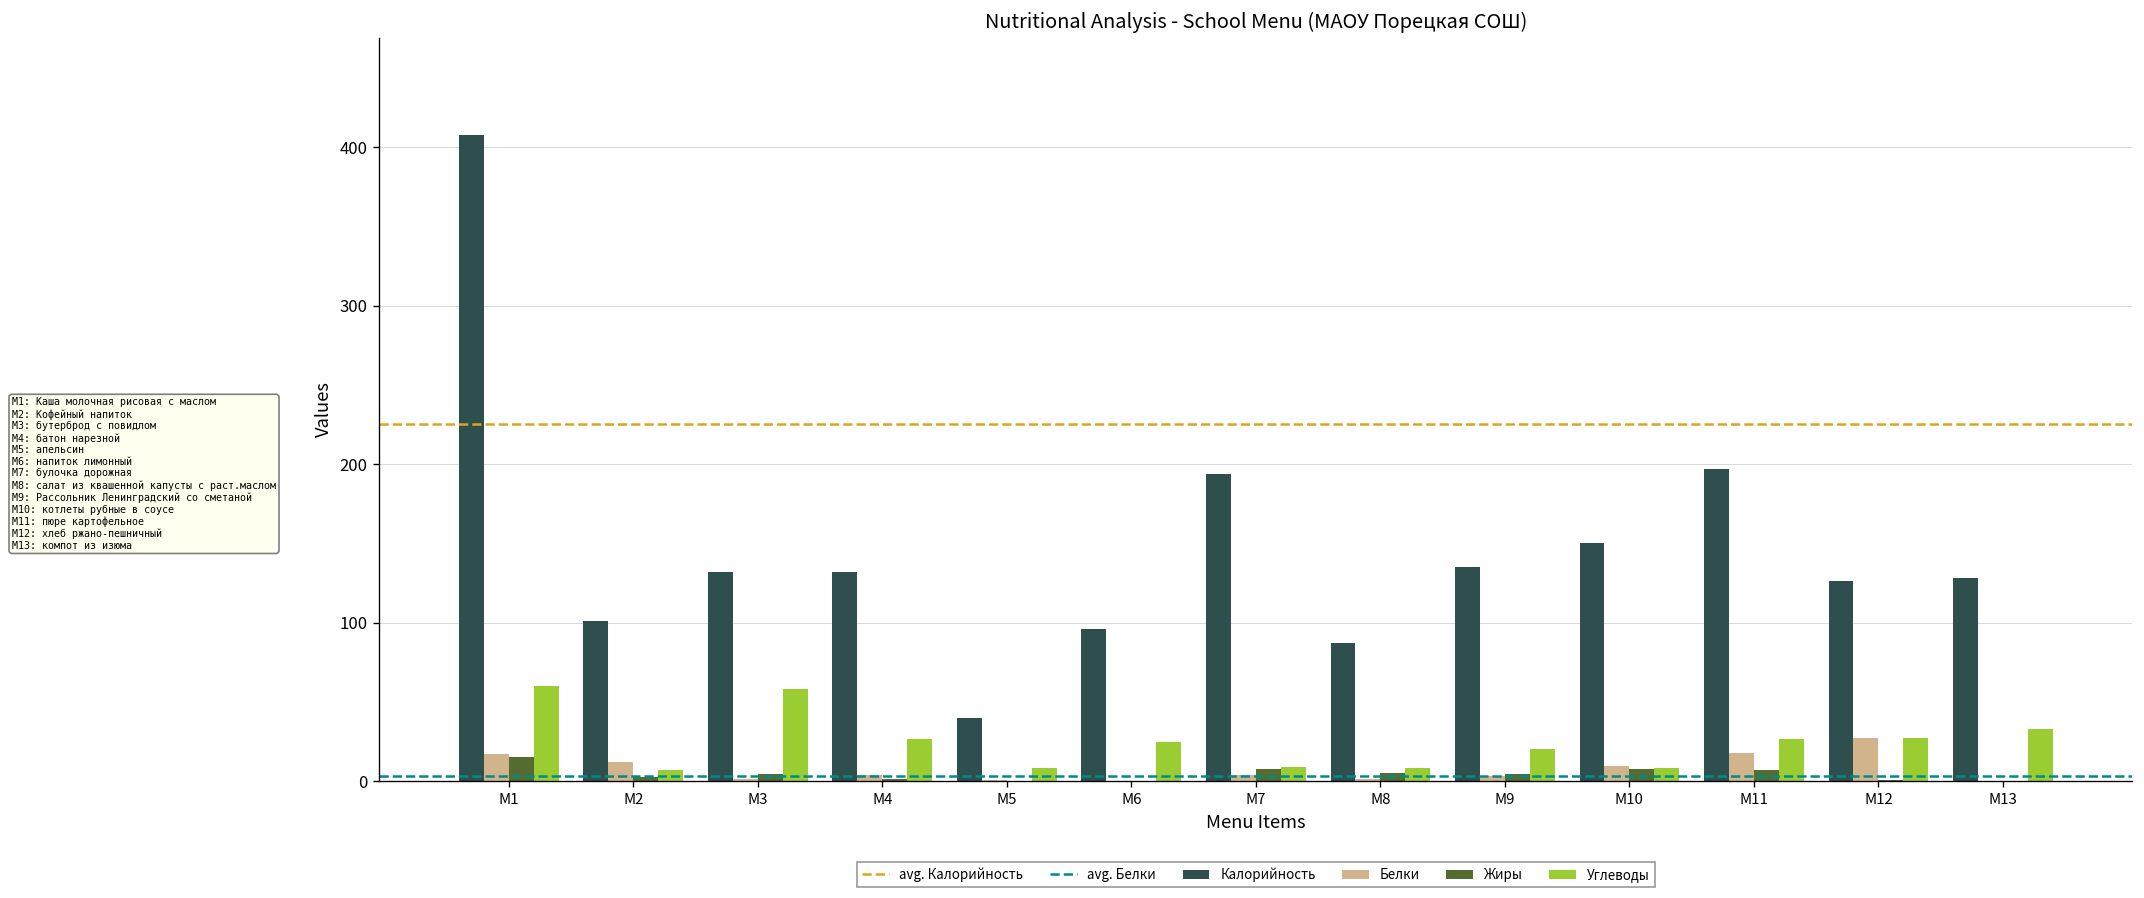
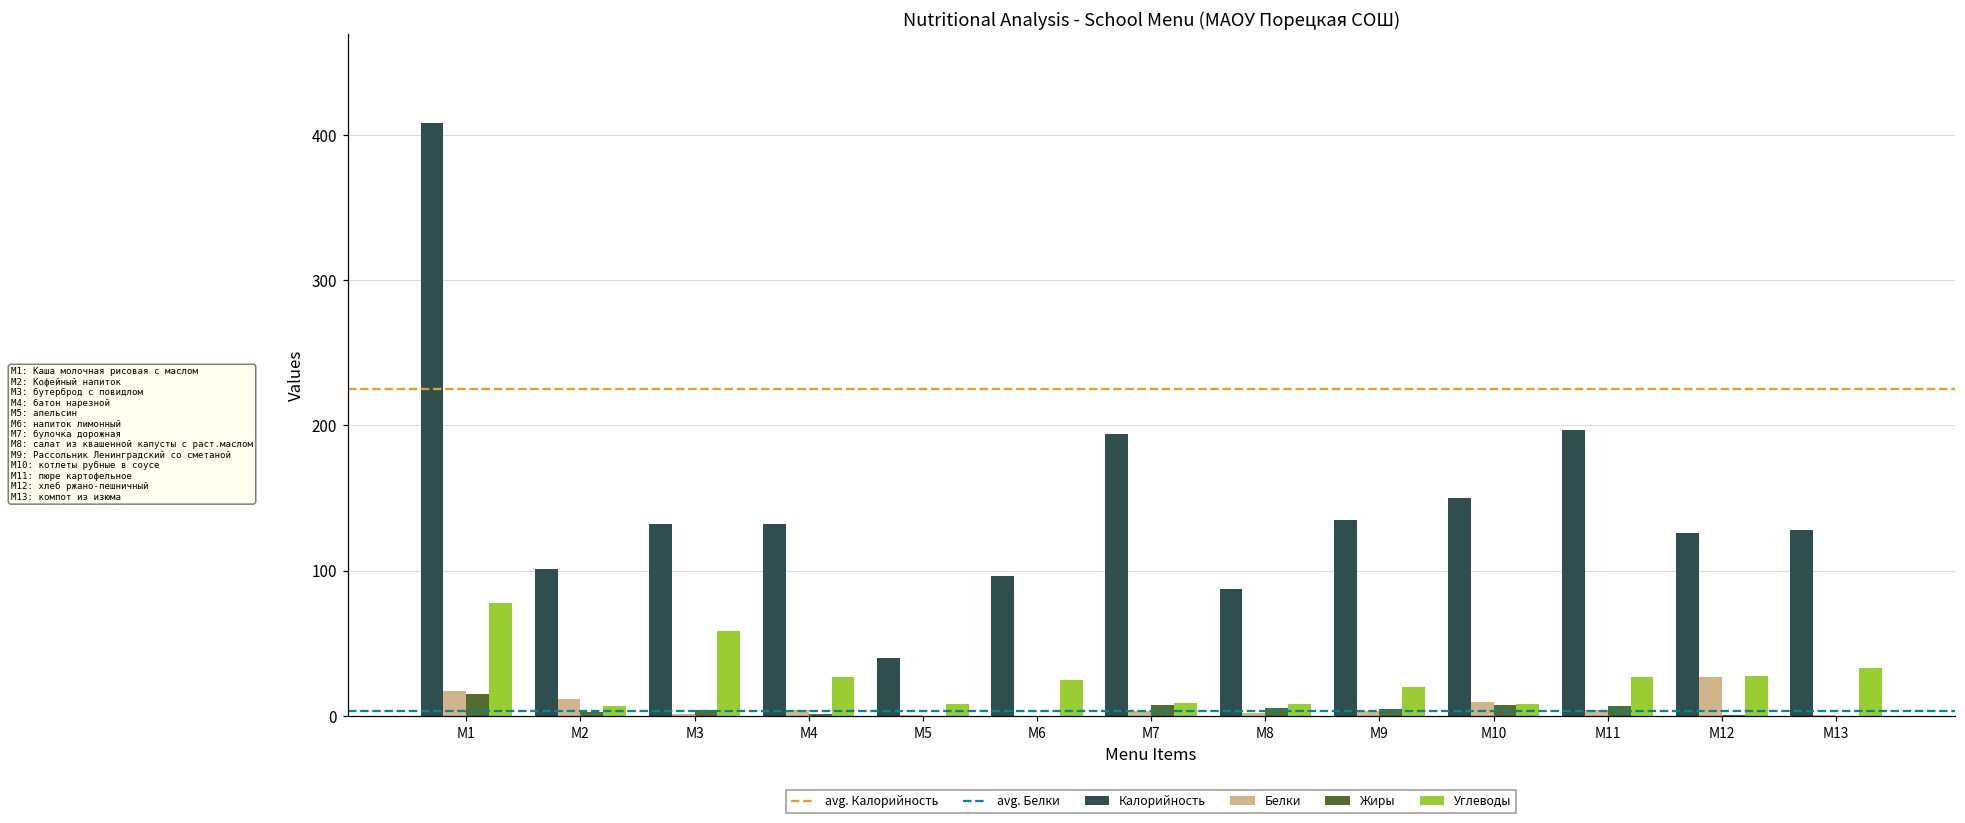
Углеводы, M1: 60 -> 78
Белки, M11: 18 -> 4
